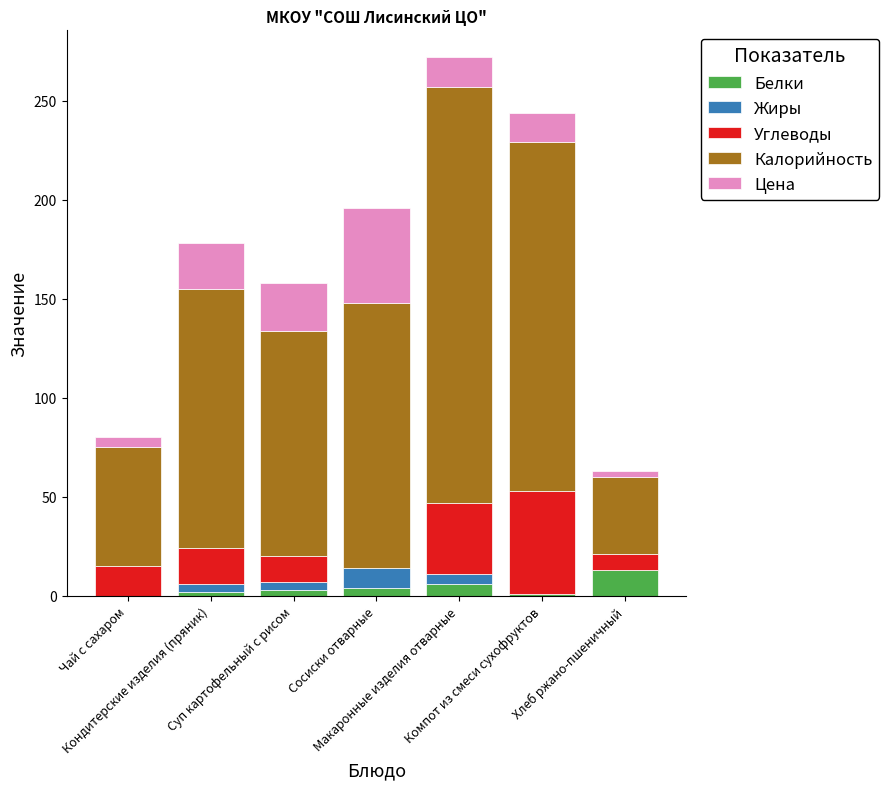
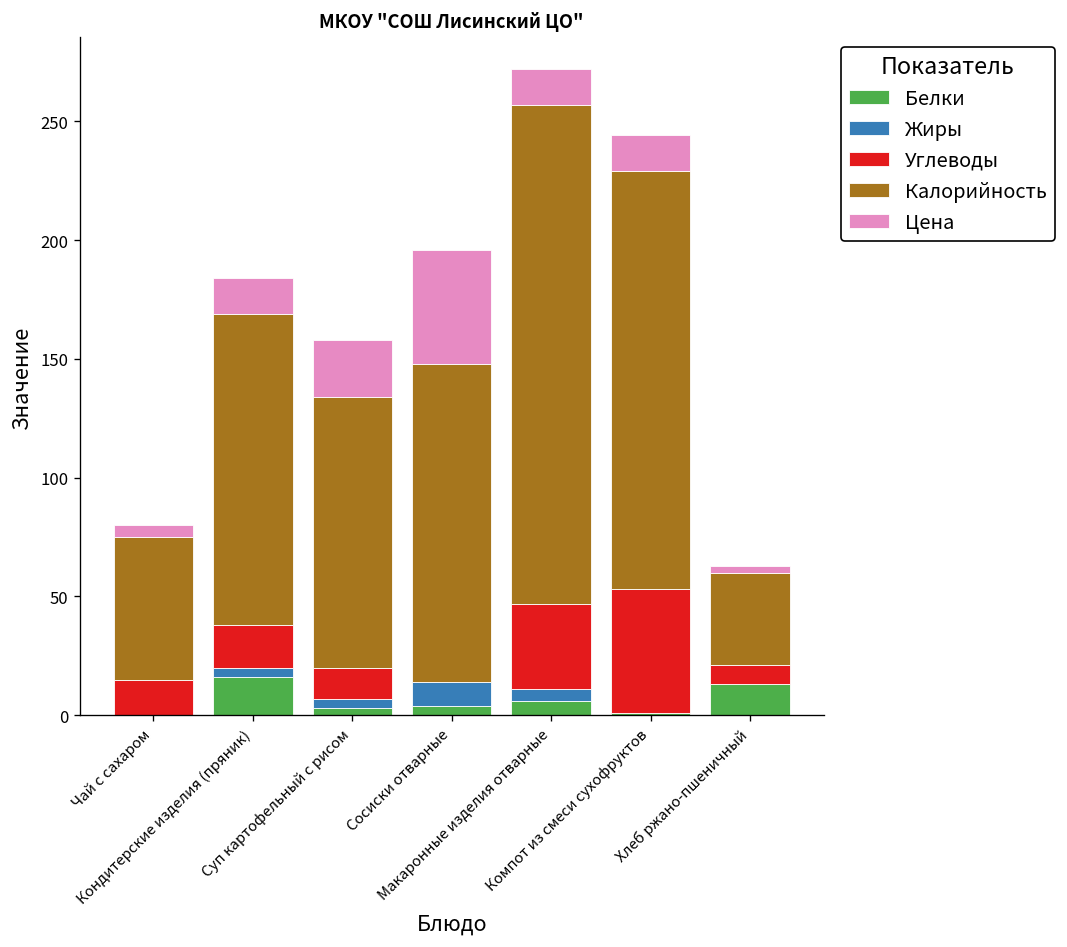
Белки, Кондитерские изделия (пряник): 2 -> 16
Цена, Кондитерские изделия (пряник): 23 -> 15
